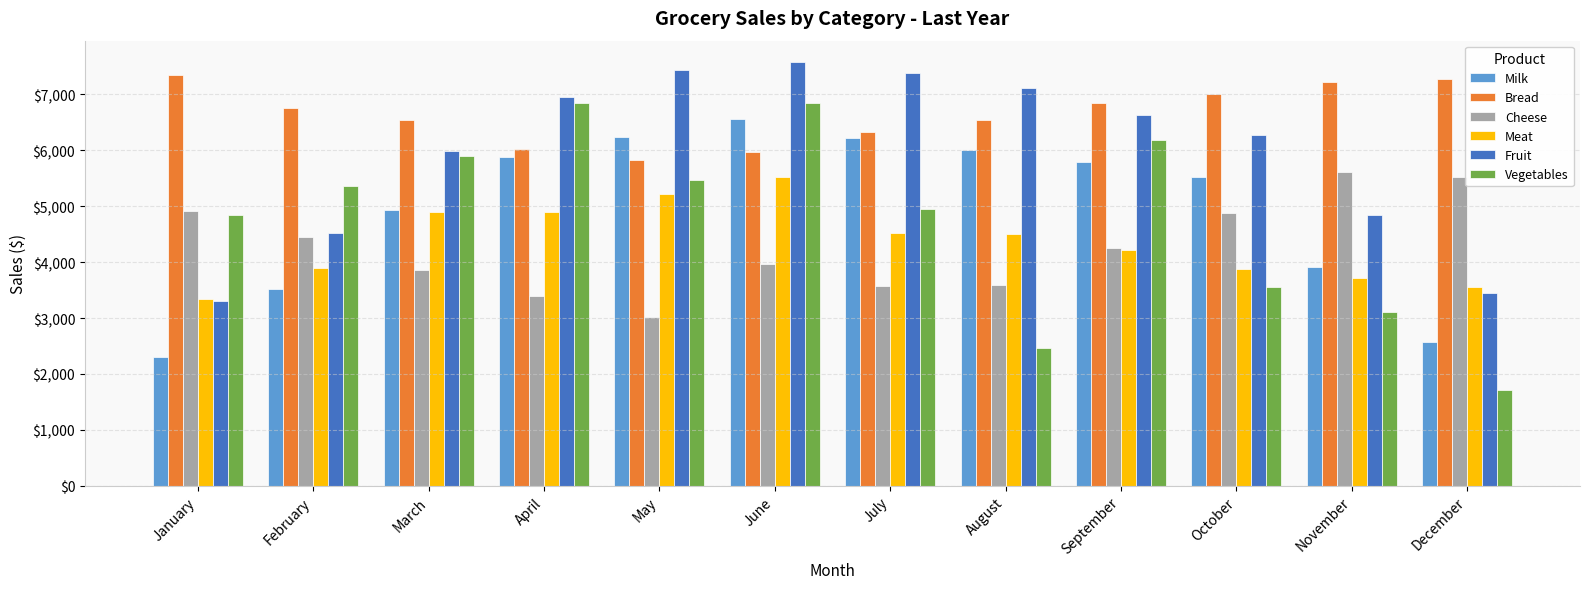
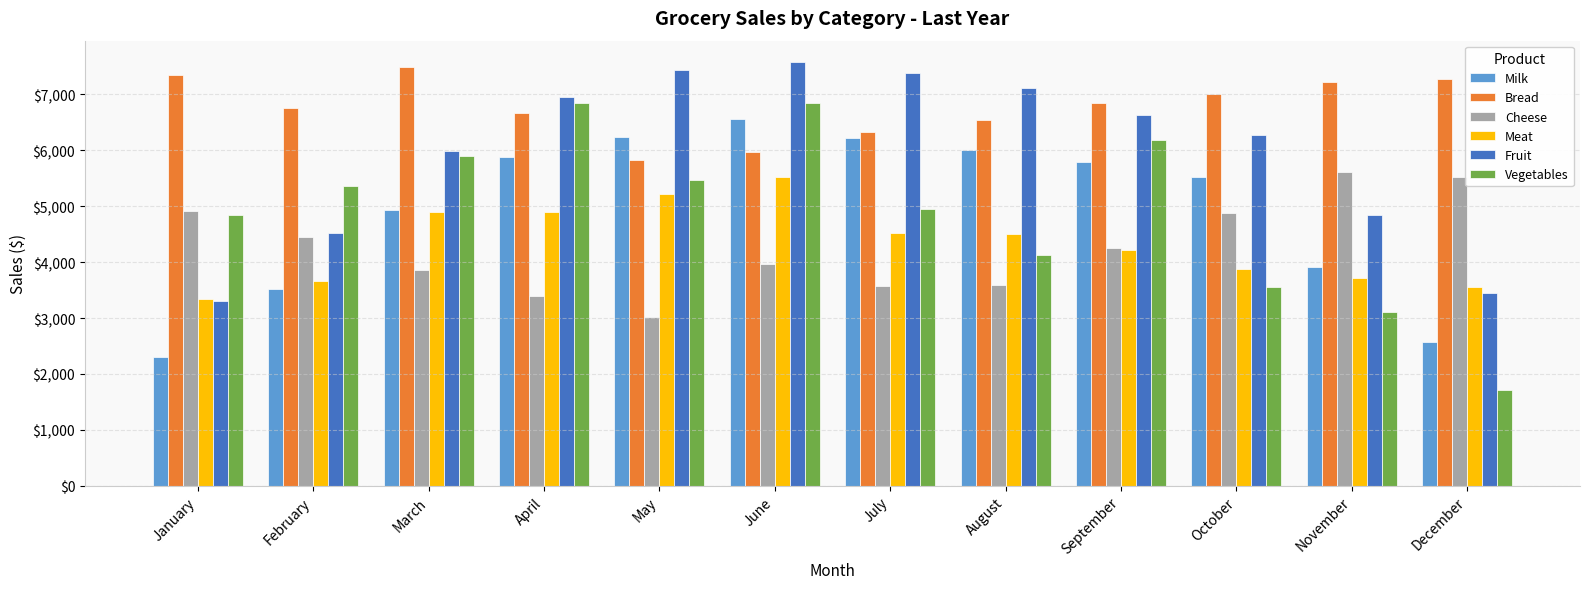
Meat, February: $3,900 -> $3,700
Bread, March: $6,500 -> $7,500
Bread, April: $6,000 -> $6,700
Vegetables, August: $2,500 -> $4,100
